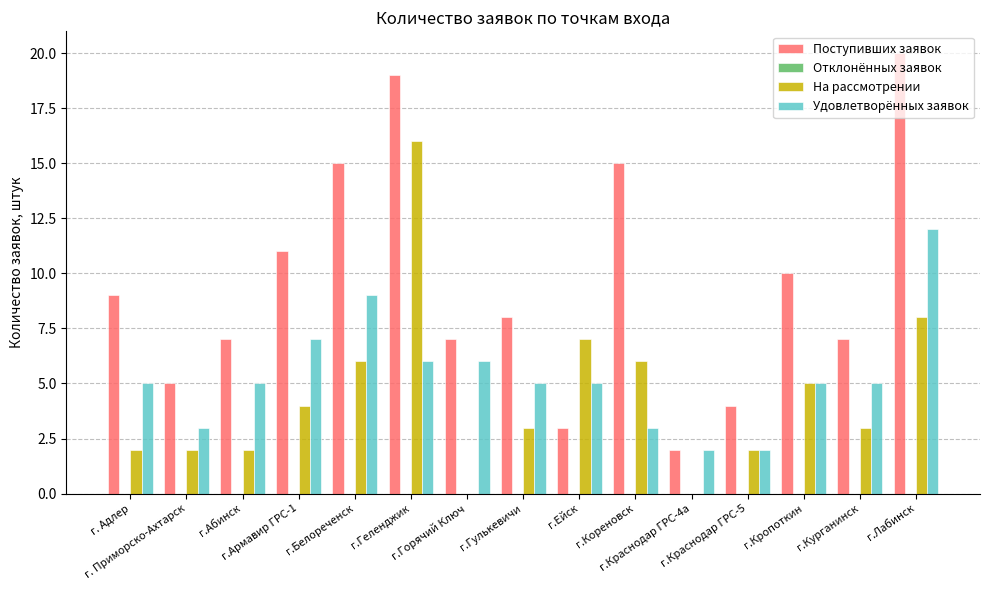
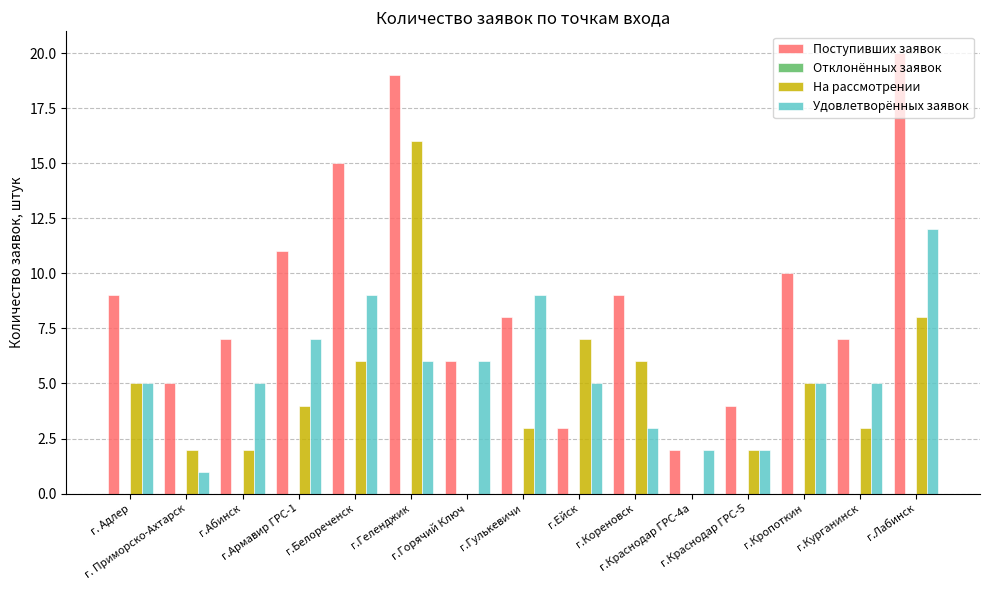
На рассмотрении, г. Адлер: 2 -> 5
Удовлетворённых заявок, г. Приморско-Ахтарск: 3 -> 1
Поступивших заявок, г.Горячий Ключ: 7 -> 6
Удовлетворённых заявок, г.Гулькевичи: 5 -> 9
Поступивших заявок, г.Кореновск: 15 -> 9
